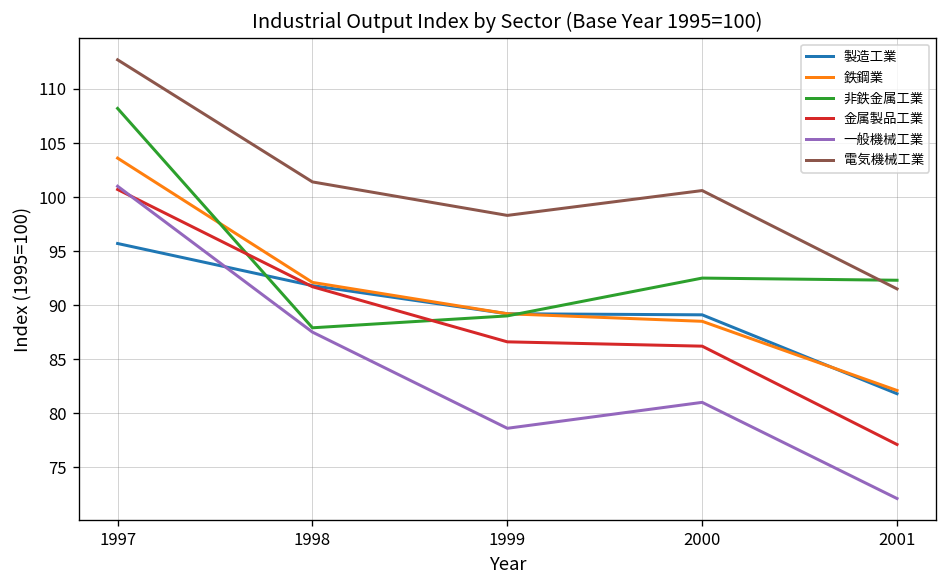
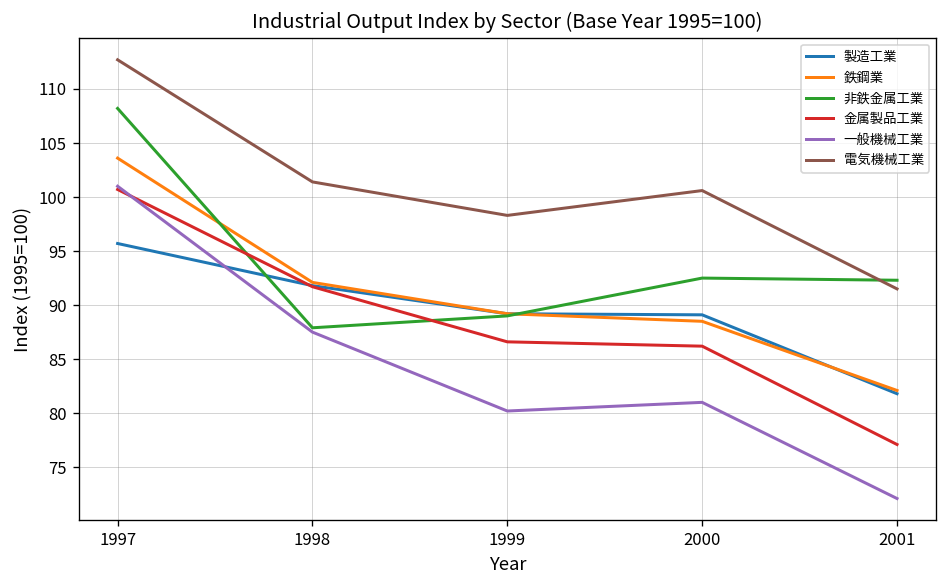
一般機械工業, 1999: 79 -> 80
